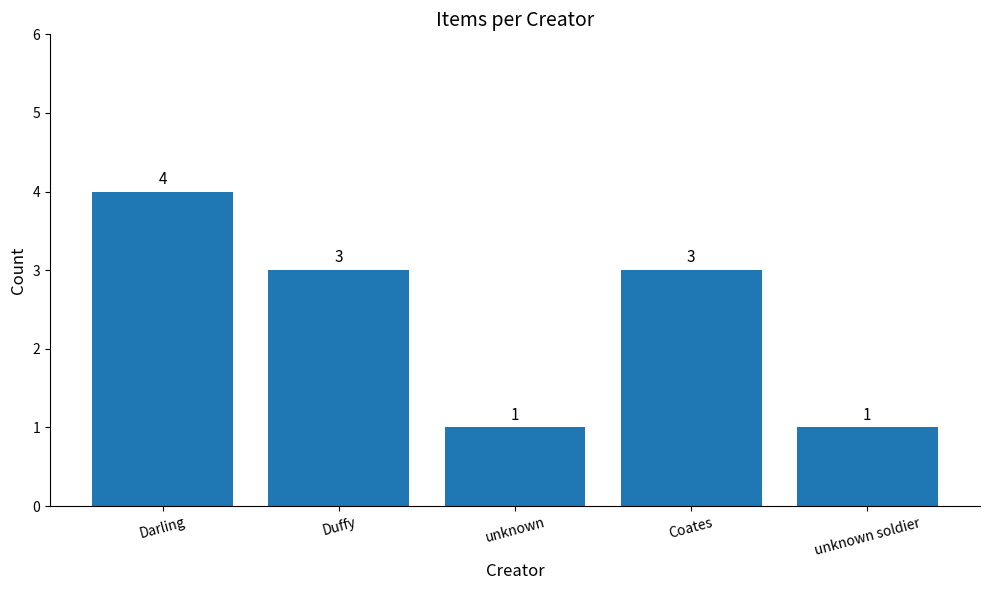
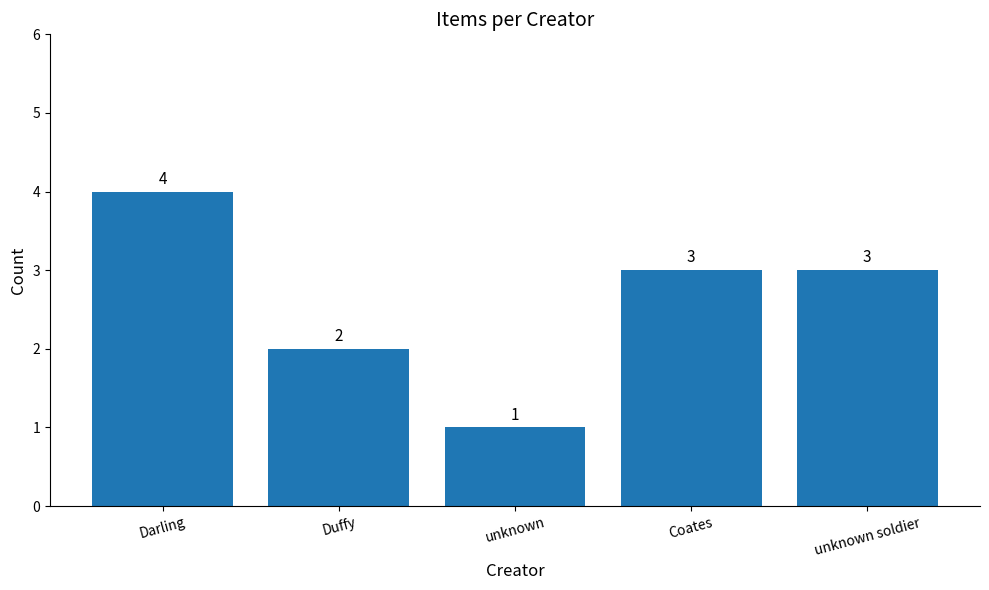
Duffy: 3 -> 2
unknown soldier: 1 -> 3
